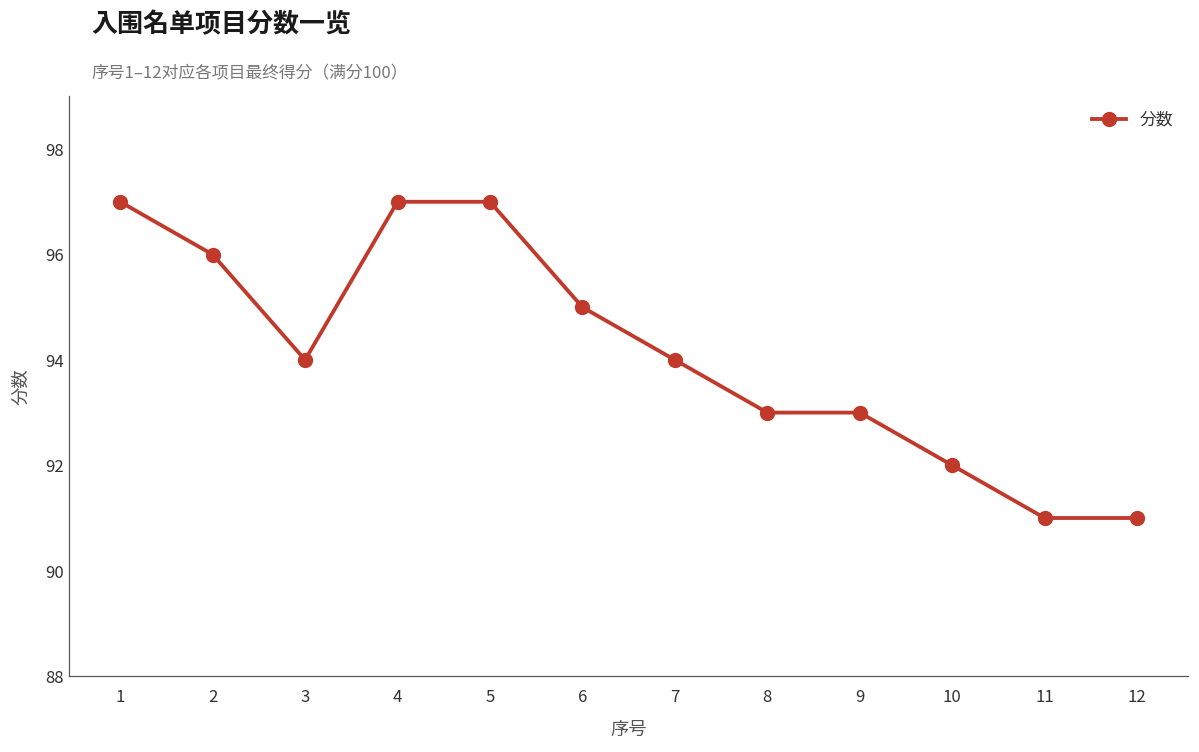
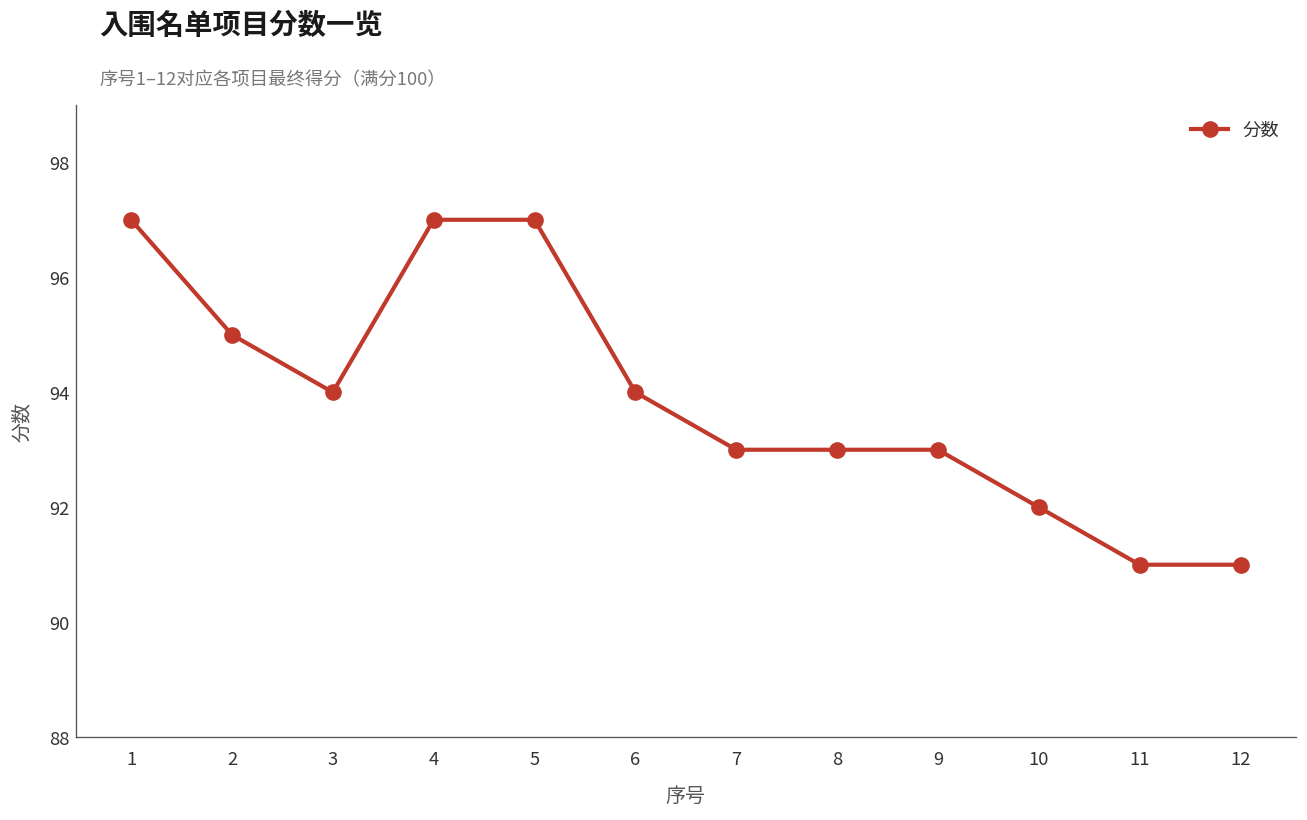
2: 96 -> 95
6: 95 -> 94
7: 94 -> 93
